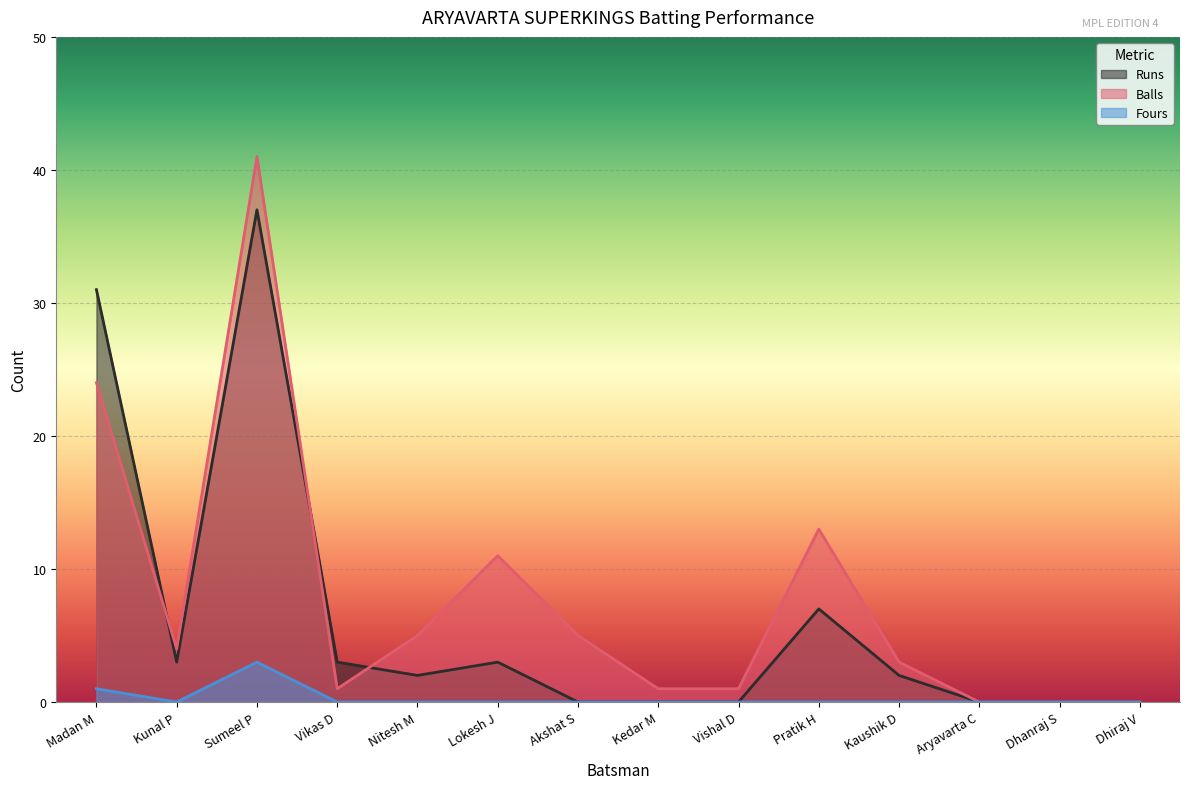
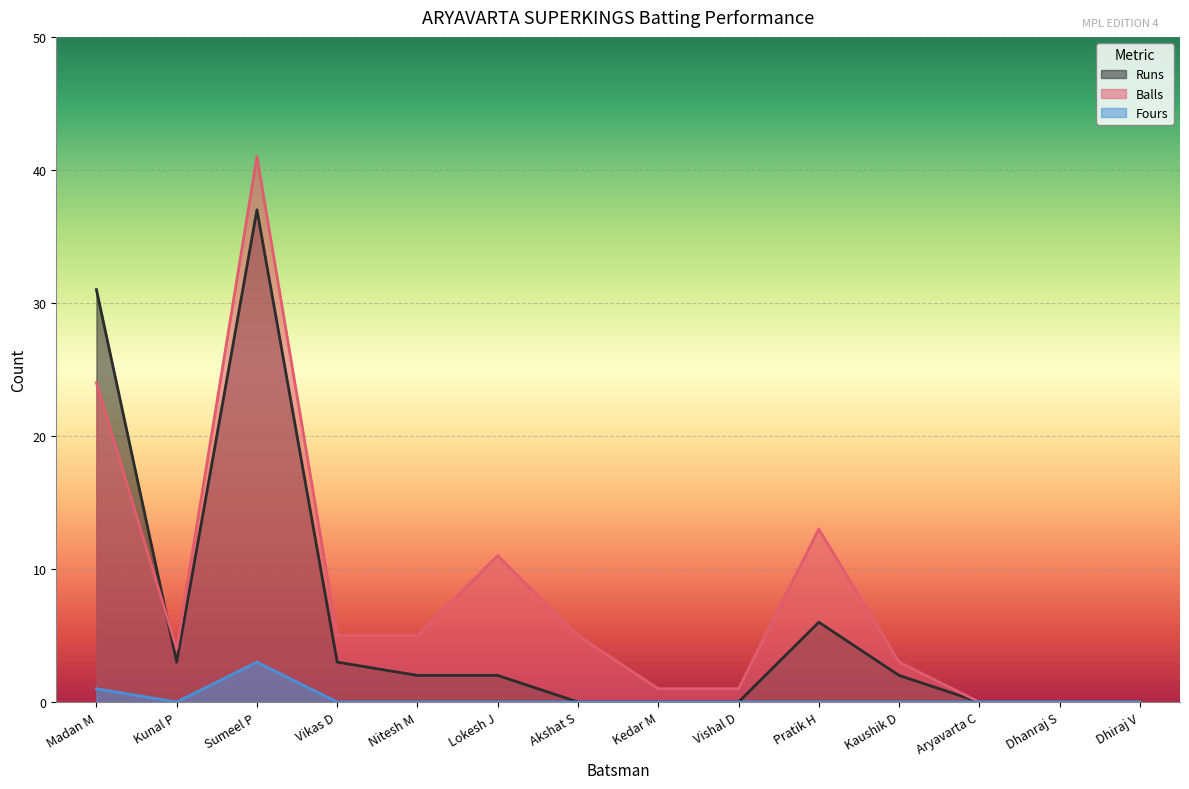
Balls, Vikas D: 1 -> 5
Runs, Lokesh J: 3 -> 2
Runs, Pratik H: 7 -> 6
